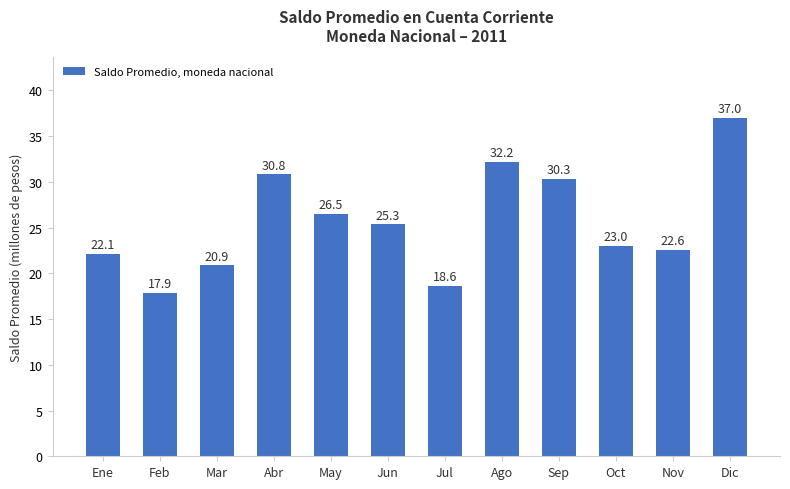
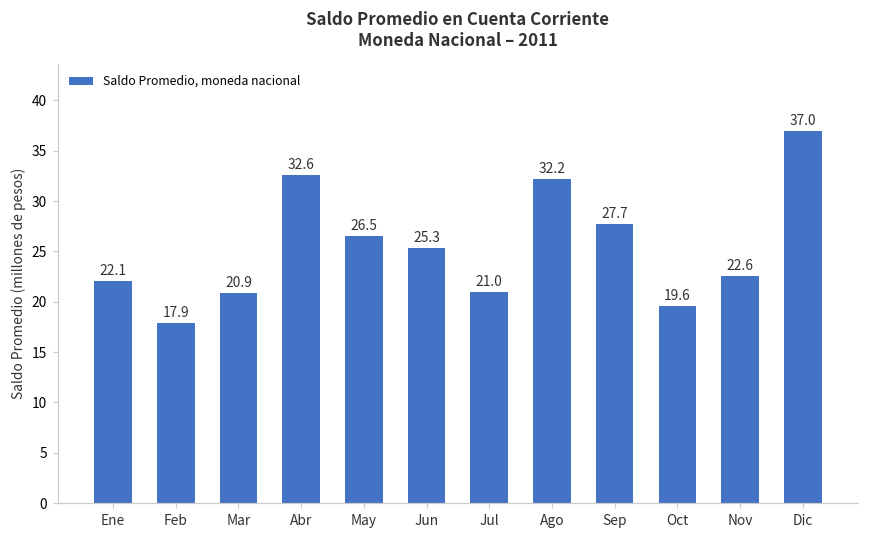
Abr: 30.8 -> 32.6
Jul: 18.6 -> 21.0
Sep: 30.3 -> 27.7
Oct: 23.0 -> 19.6
